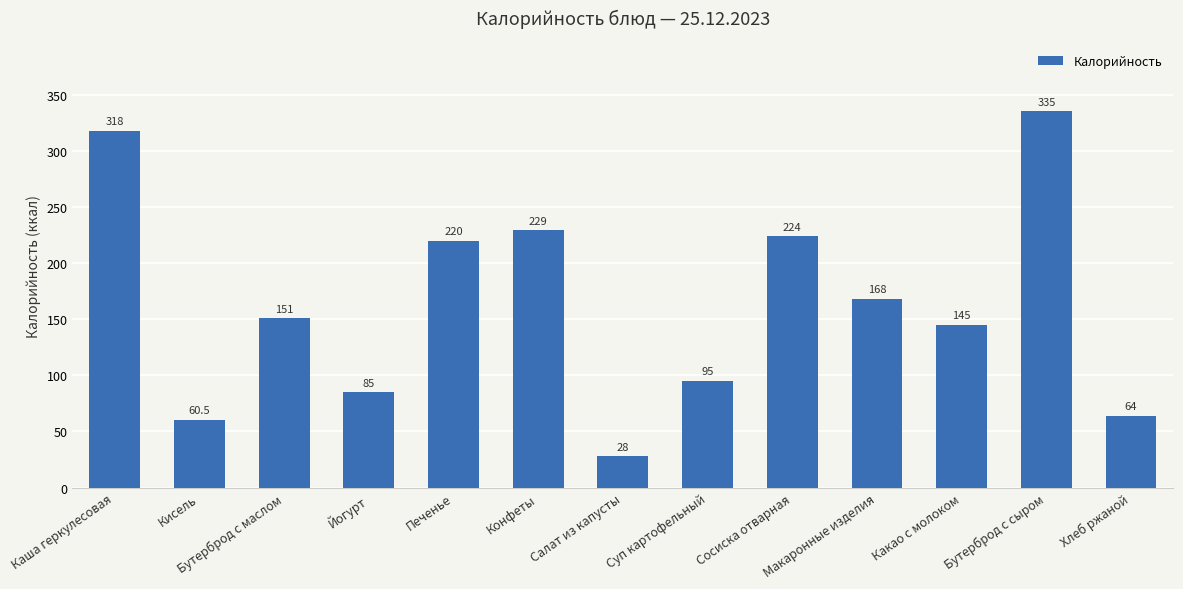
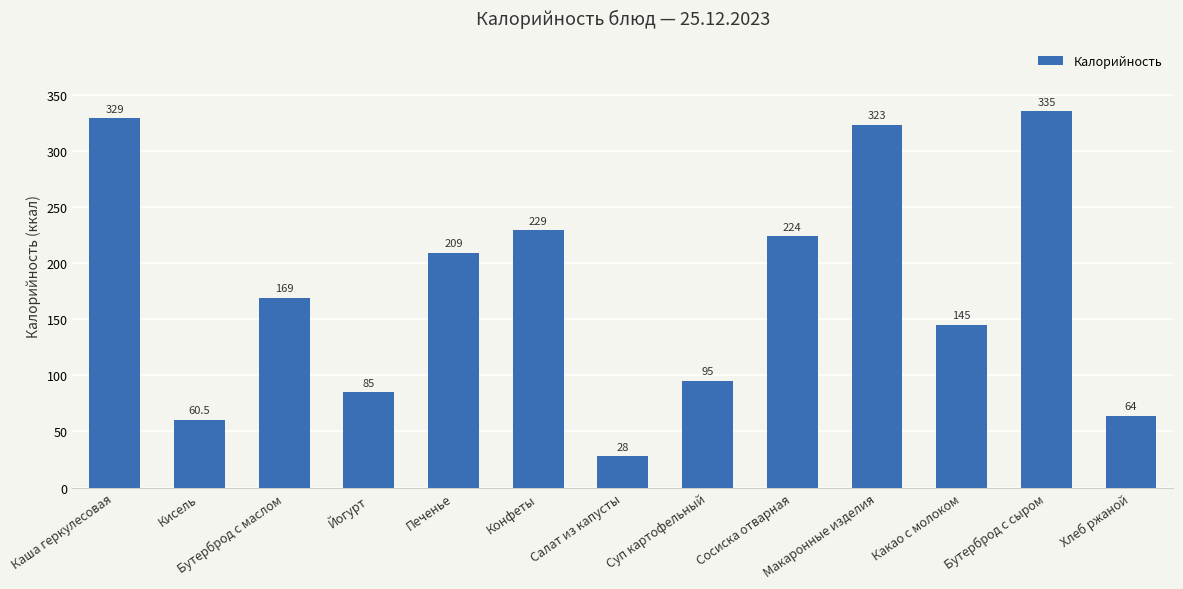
Каша геркулесовая: 318 -> 329
Бутерброд с маслом: 151 -> 169
Печенье: 220 -> 209
Макаронные изделия: 168 -> 323
